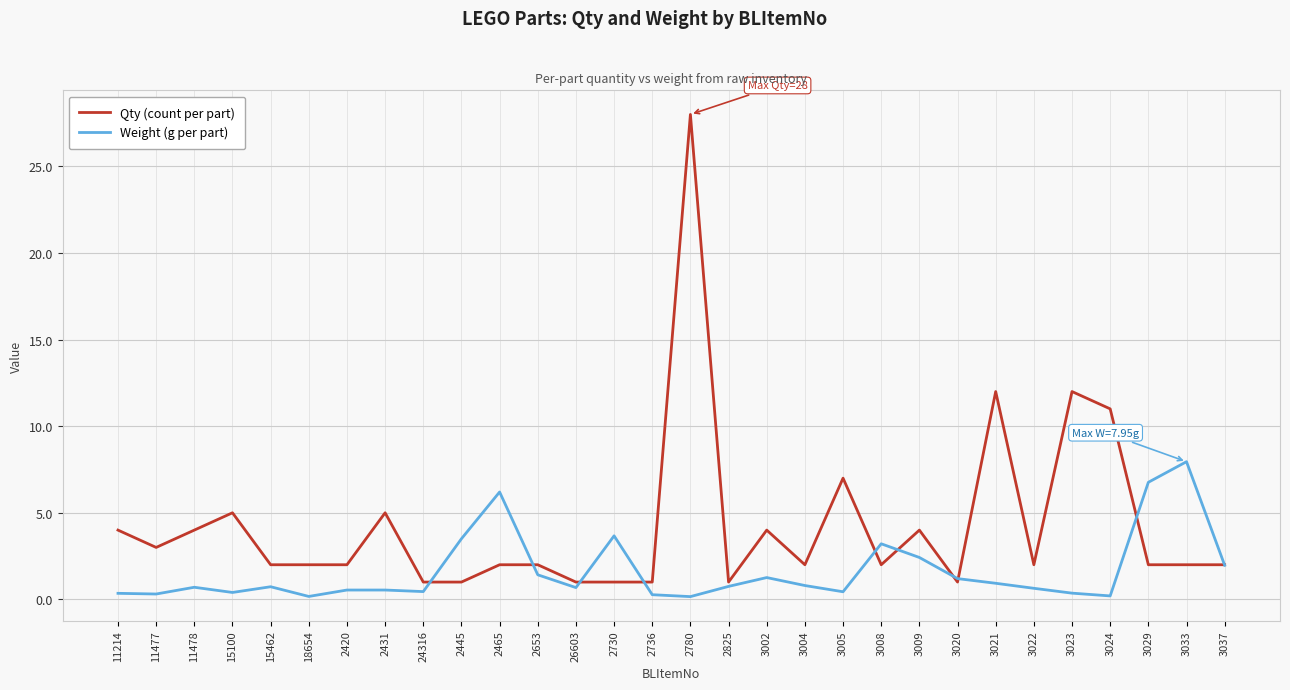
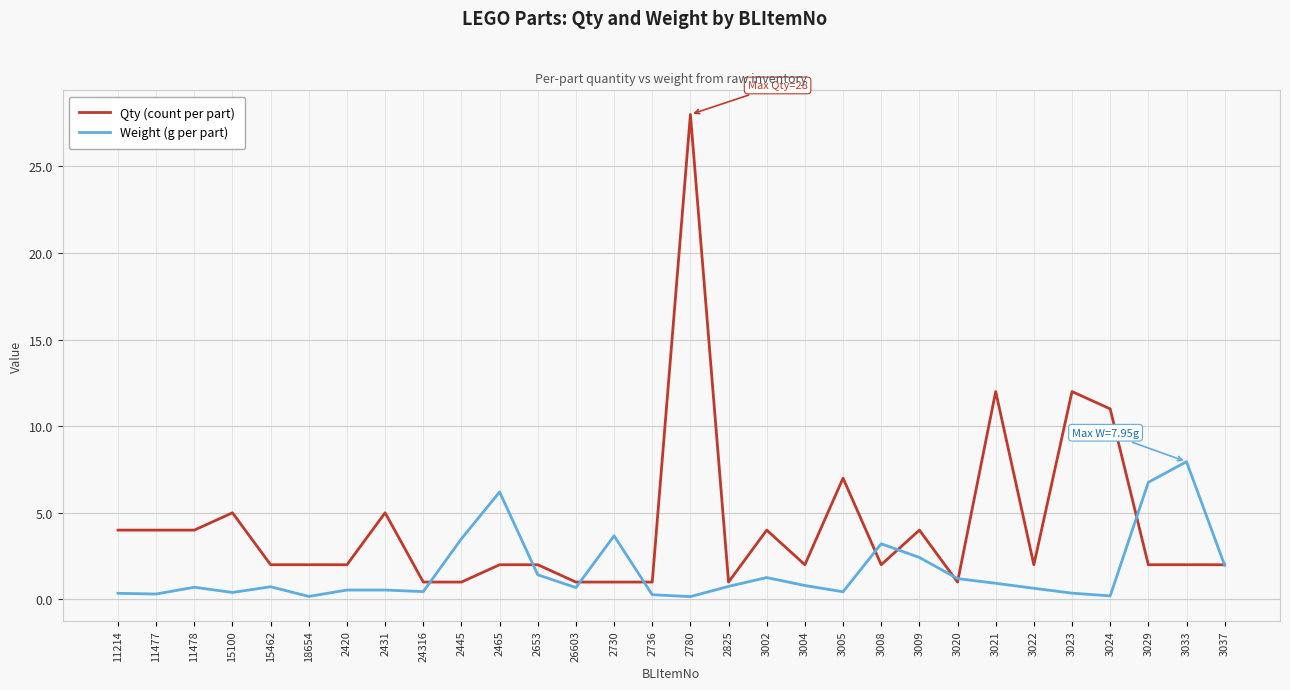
Qty (count per part), 11477: 3 -> 4
